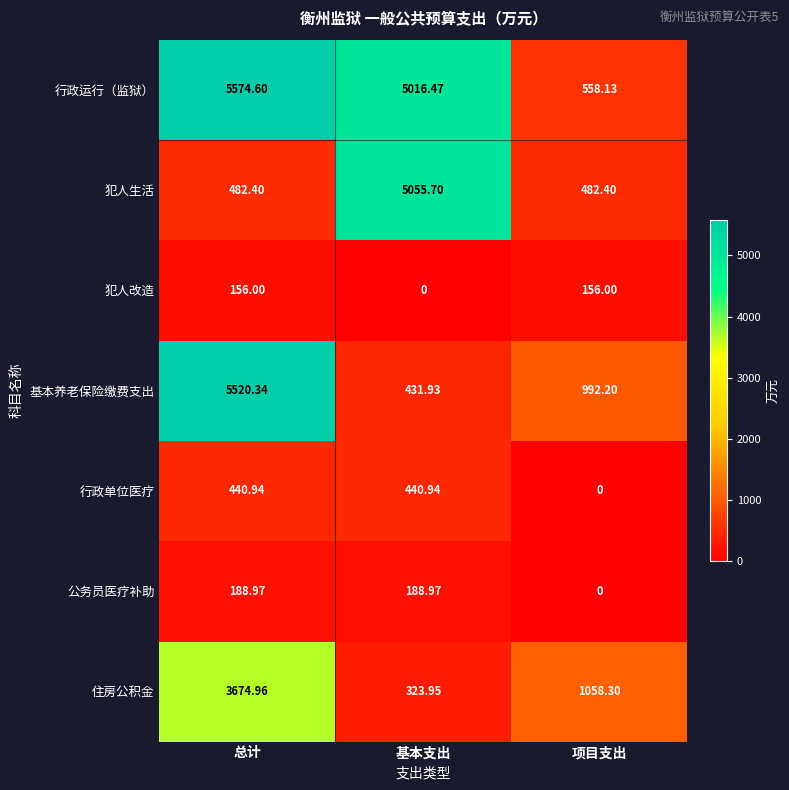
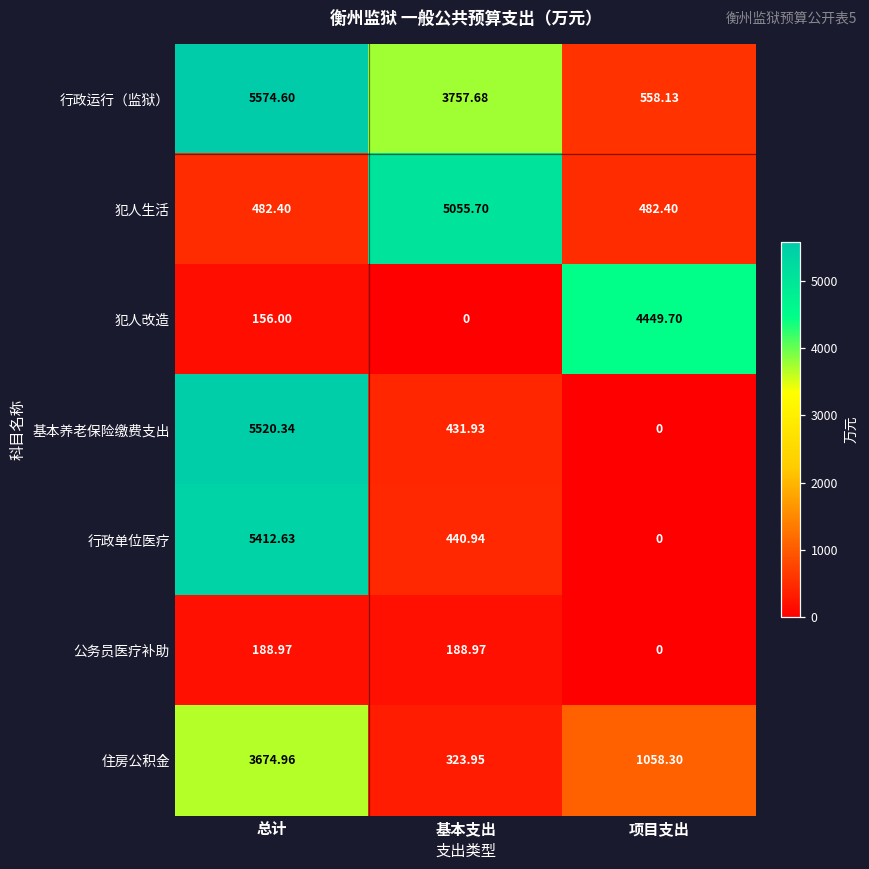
行政运行（监狱）, 基本支出: 5016.47 -> 3757.68
犯人改造, 项目支出: 156.00 -> 4449.70
基本养老保险缴费支出, 项目支出: 992.20 -> 0
行政单位医疗, 总计: 440.94 -> 5412.63
